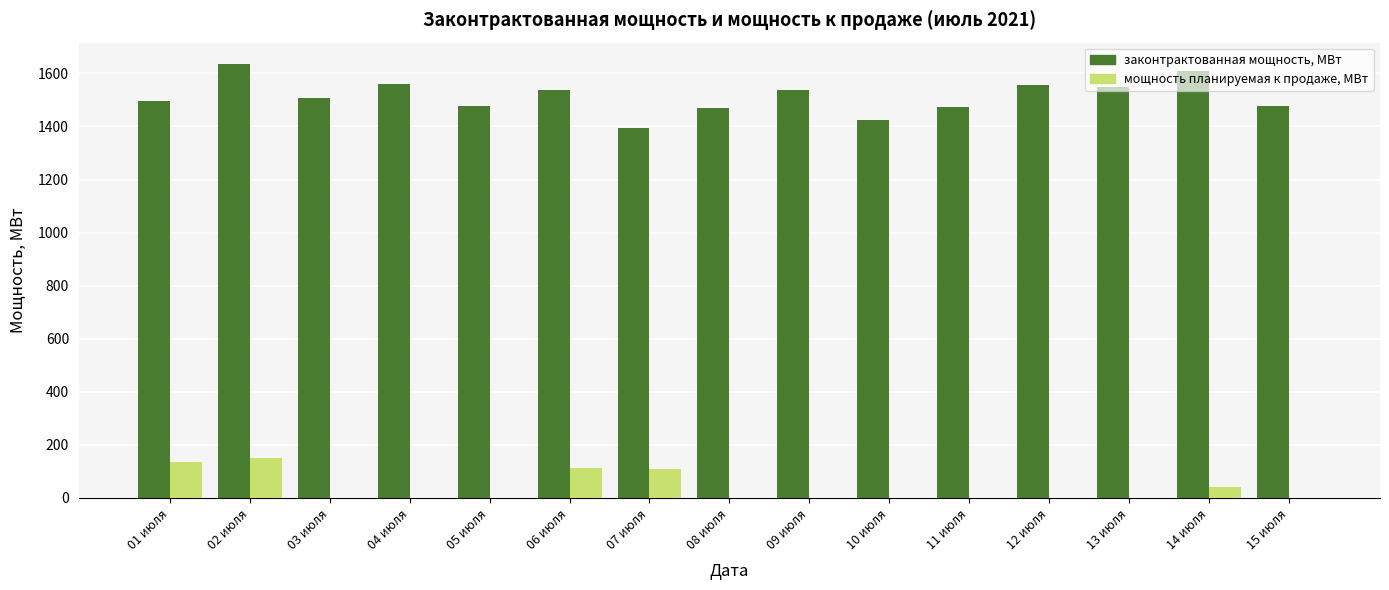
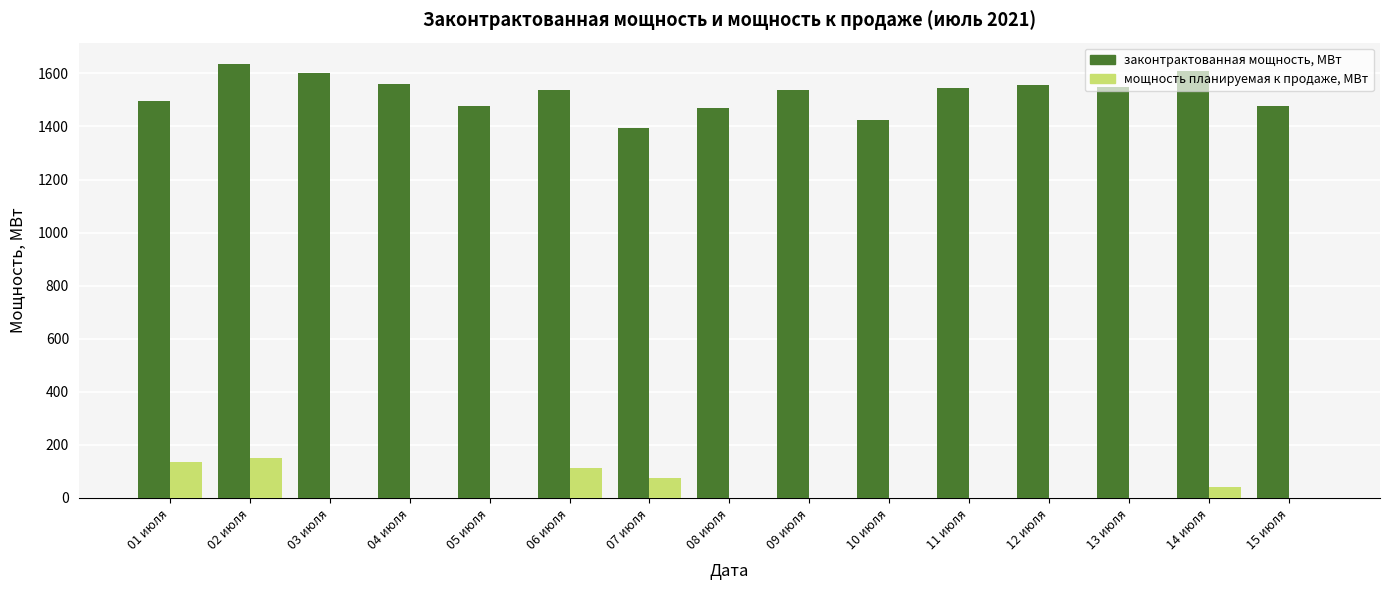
законтрактованная мощность, МВт, 03 июля: 1510 -> 1600
мощность планируемая к продаже, МВт, 07 июля: 110 -> 70
законтрактованная мощность, МВт, 11 июля: 1470 -> 1540
